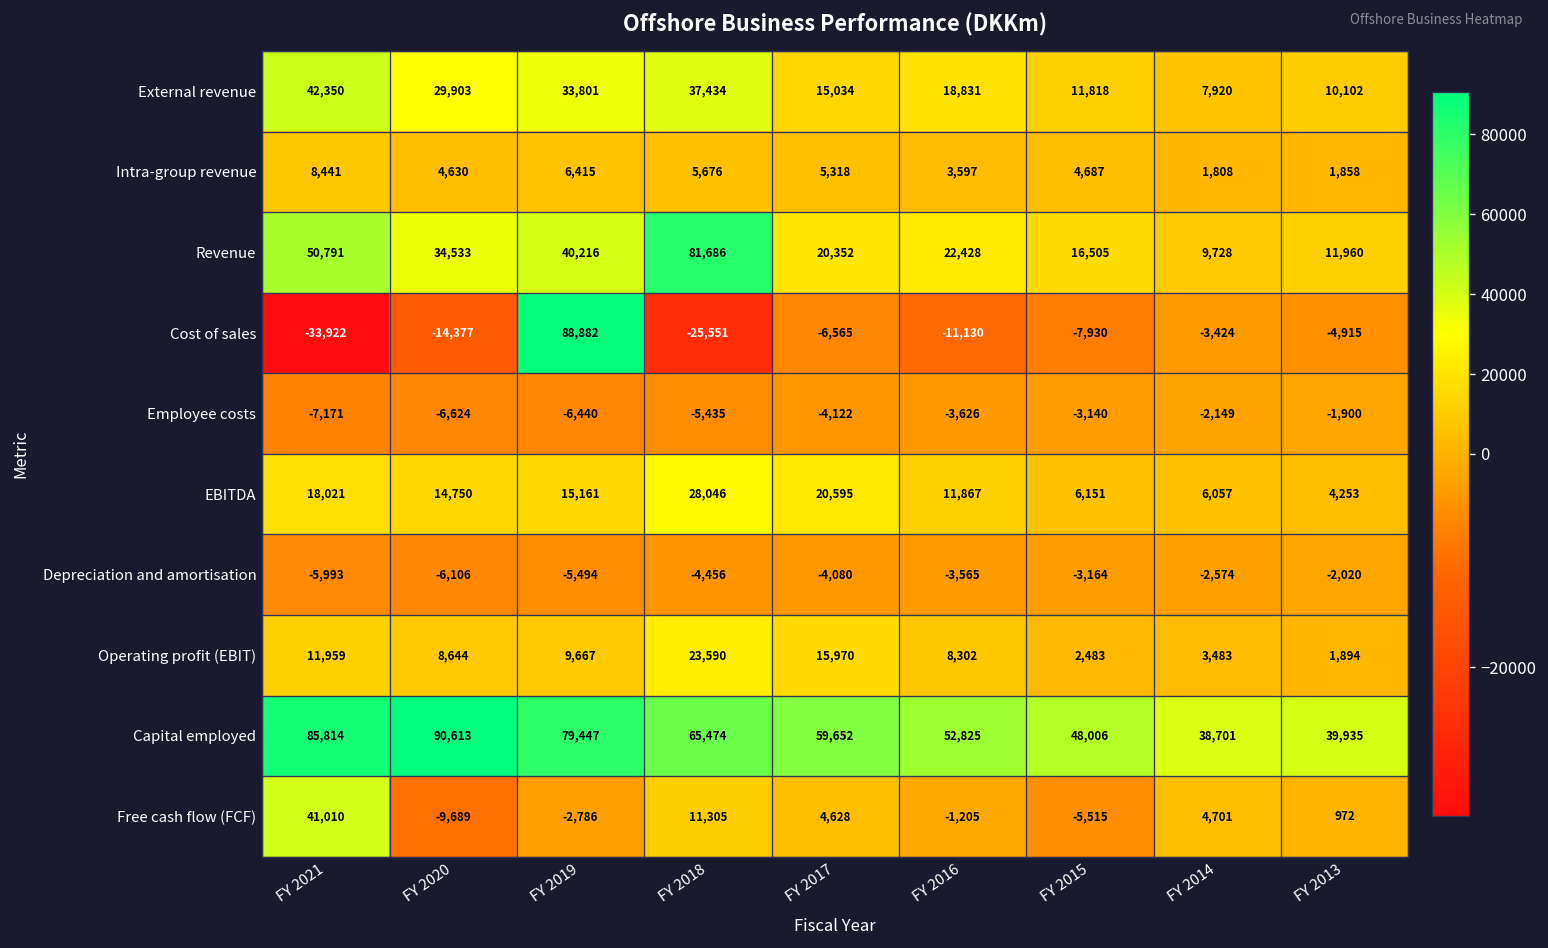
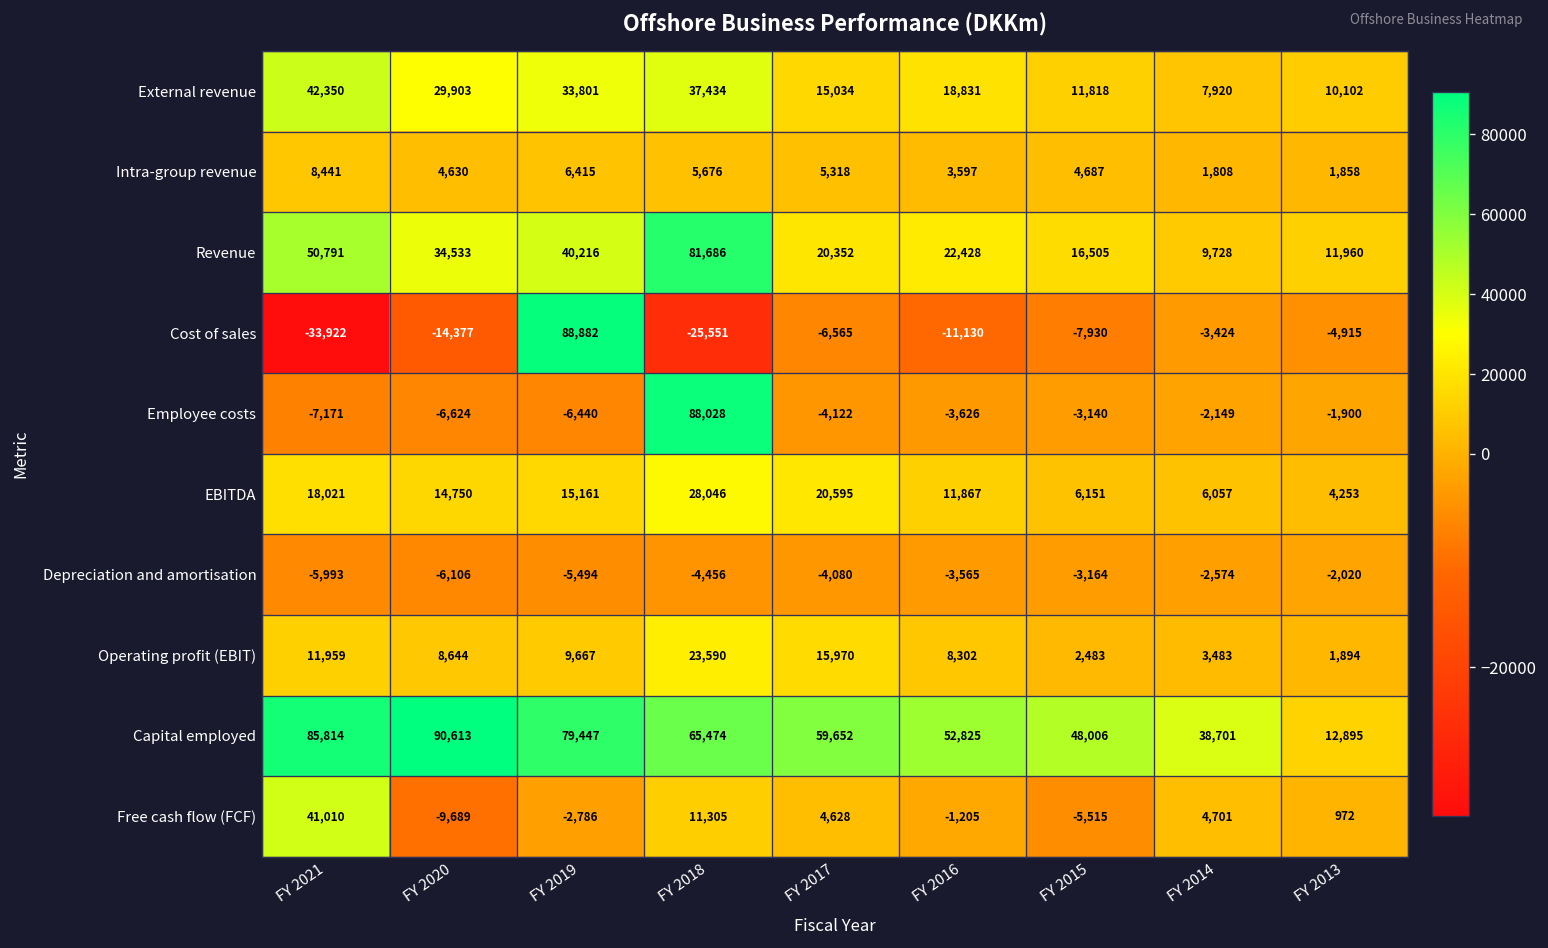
Employee costs, FY 2018: -5,435 -> 88,028
Capital employed, FY 2013: 39,935 -> 12,895
